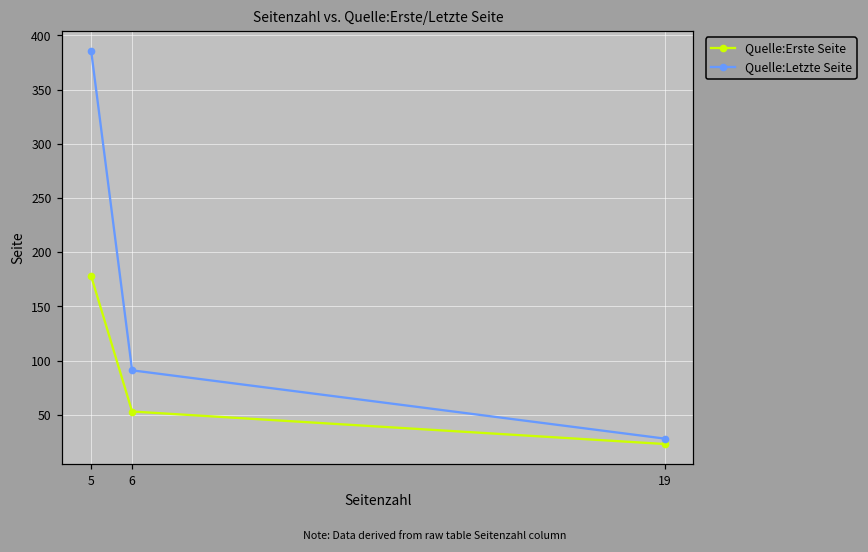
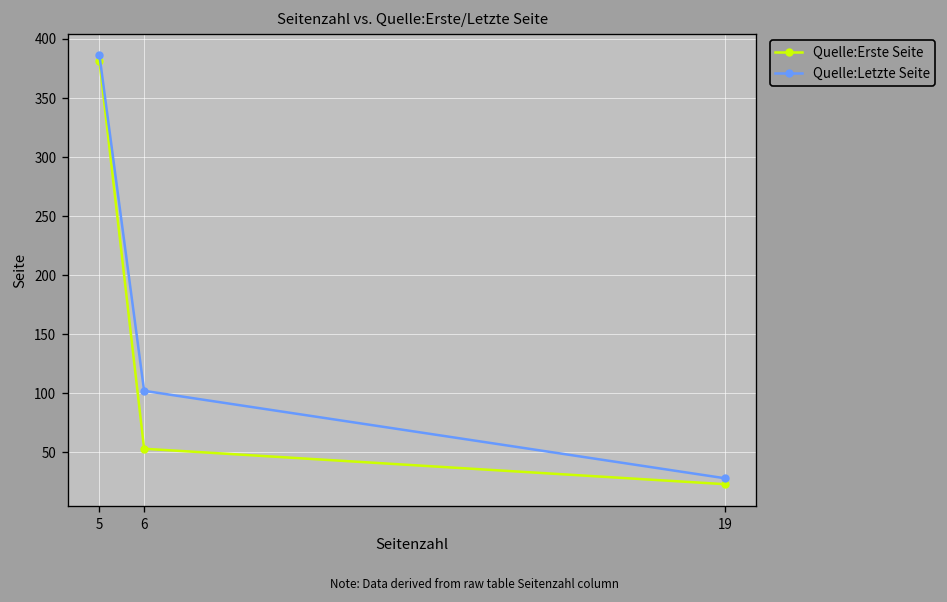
Quelle:Erste Seite, 5: 180 -> 380
Quelle:Letzte Seite, 6: 90 -> 100
